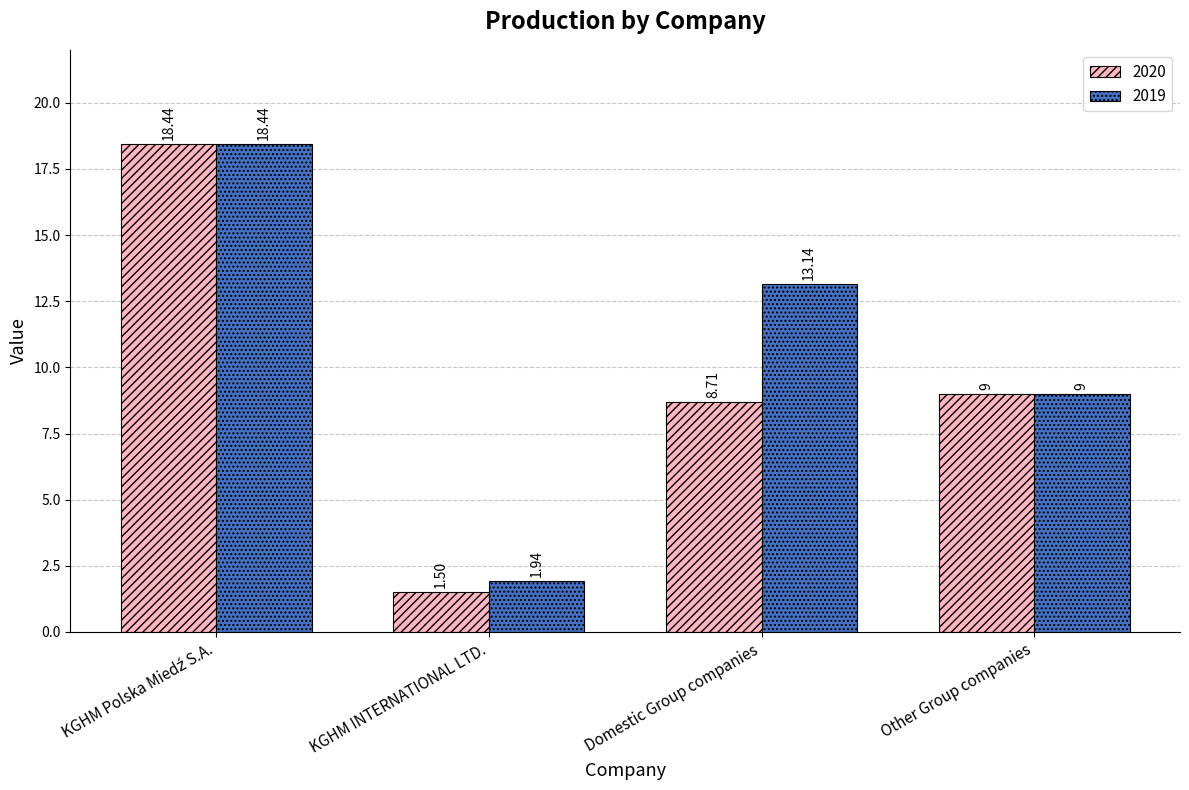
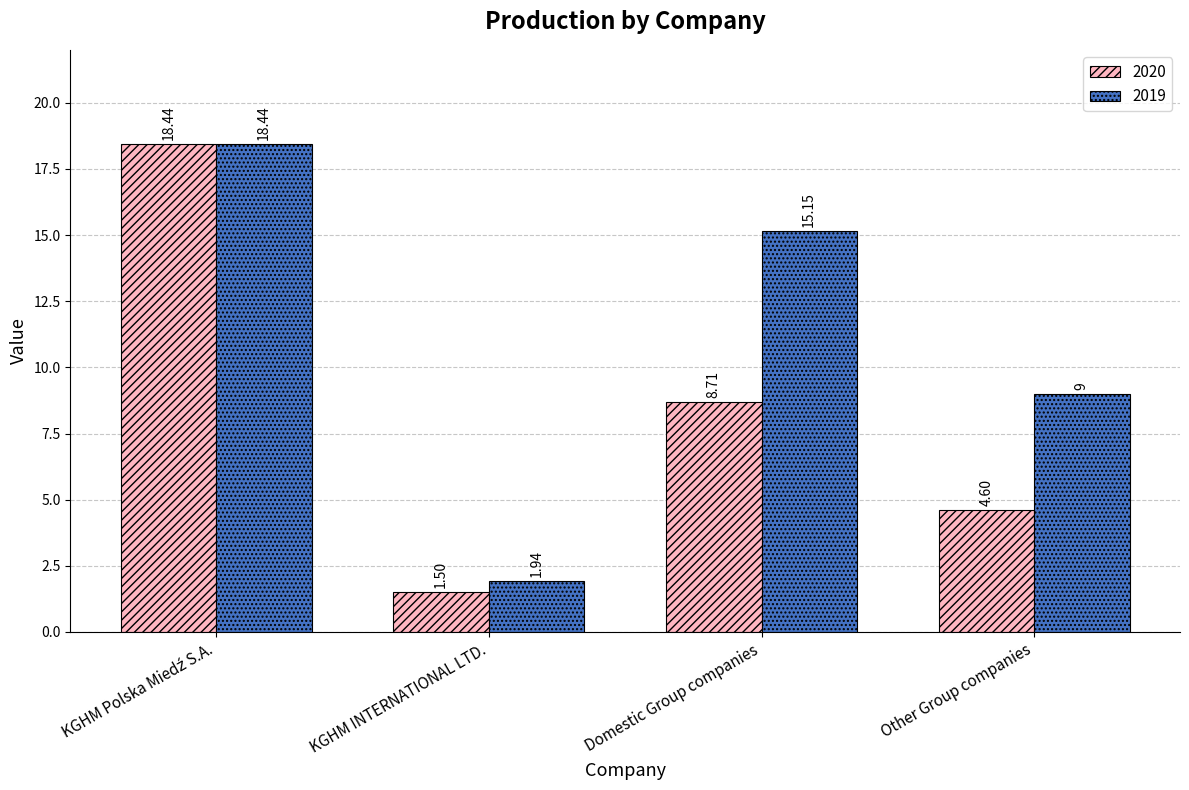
2019, Domestic Group companies: 13.14 -> 15.15
2020, Other Group companies: 9 -> 4.60
